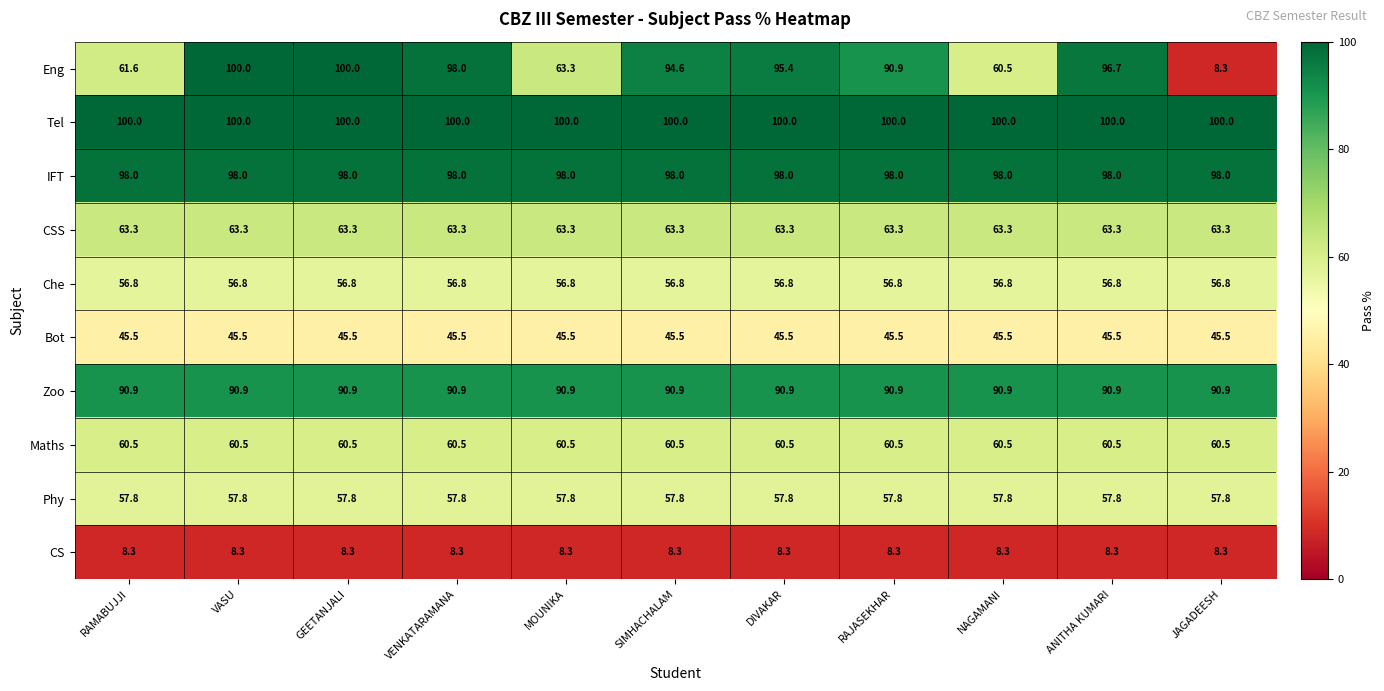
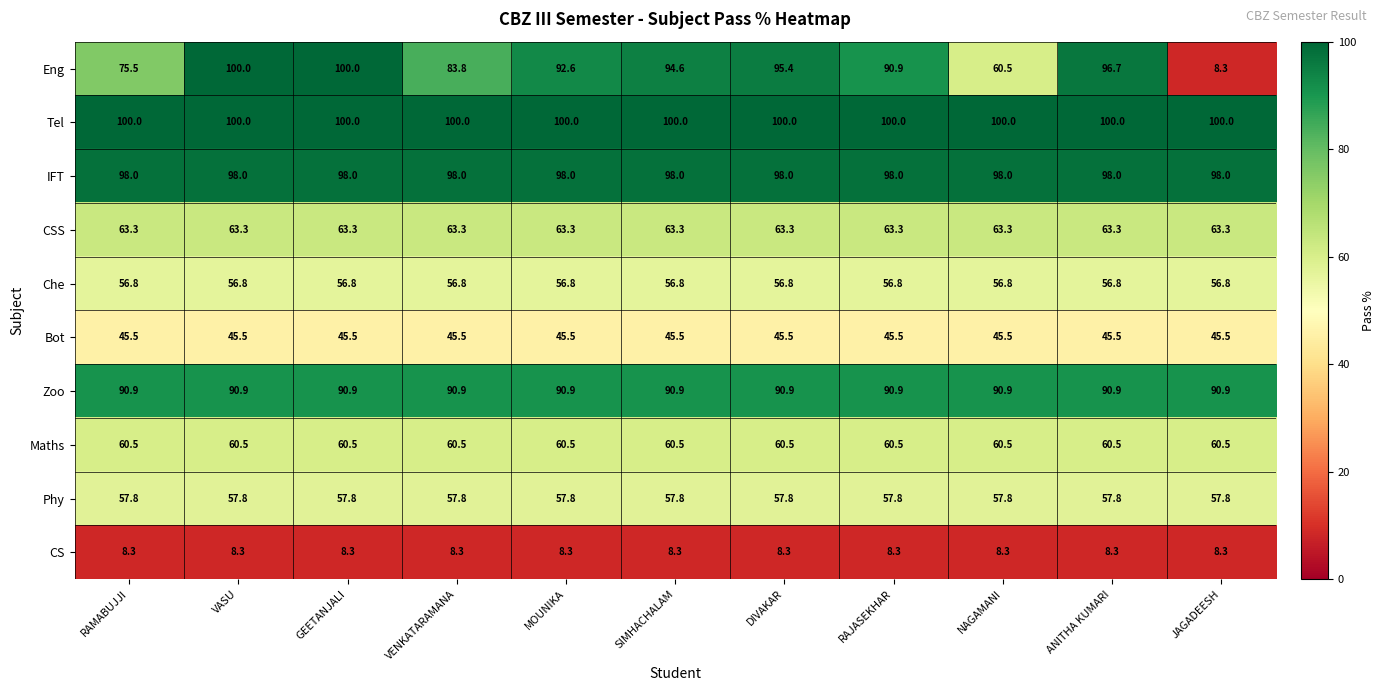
Eng, RAMABUJJI: 61.6 -> 75.5
Eng, VENKATARAMANA: 98.0 -> 83.8
Eng, MOUNIKA: 63.3 -> 92.6
